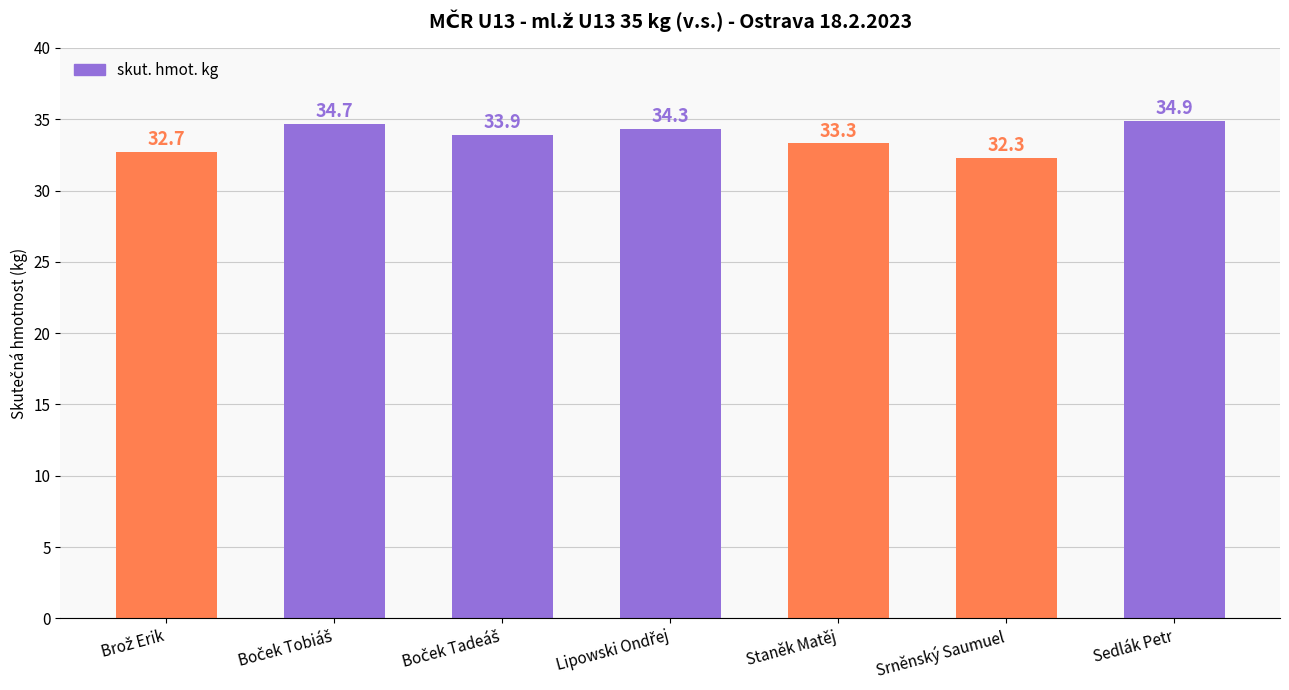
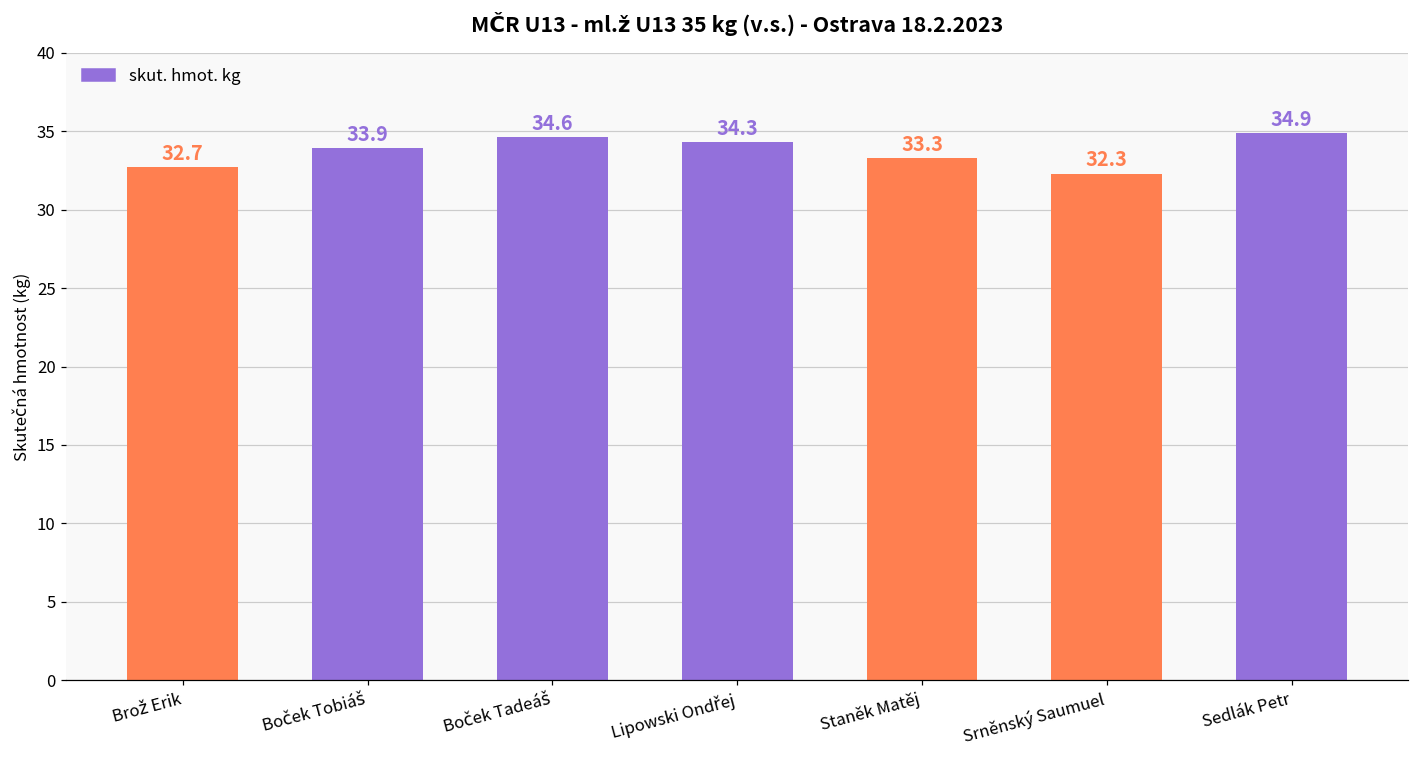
Boček Tobiáš: 34.7 -> 33.9
Boček Tadeáš: 33.9 -> 34.6
